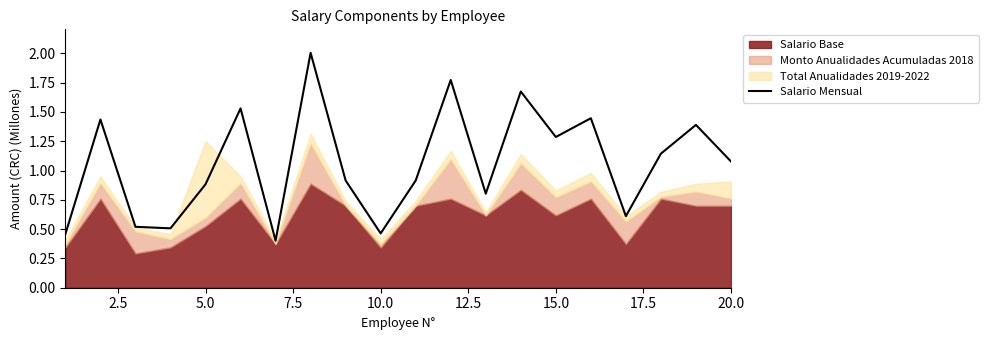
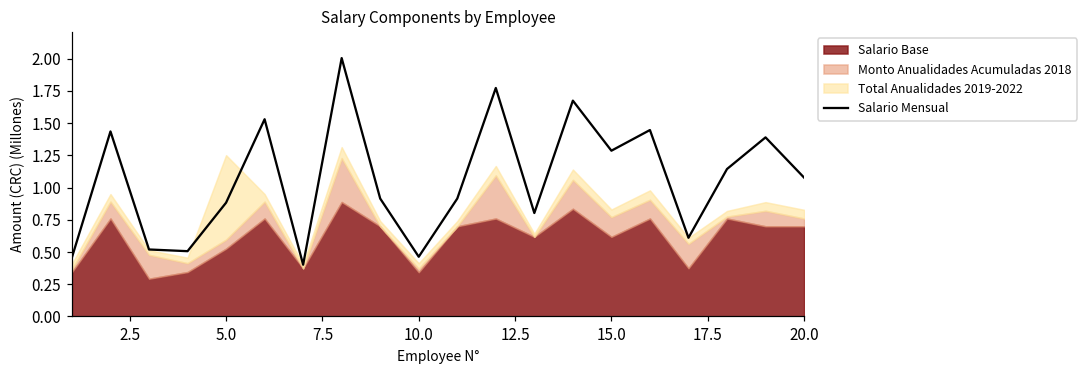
Total Anualidades 2019-2022, 20.0: 0.15 -> 0.07
